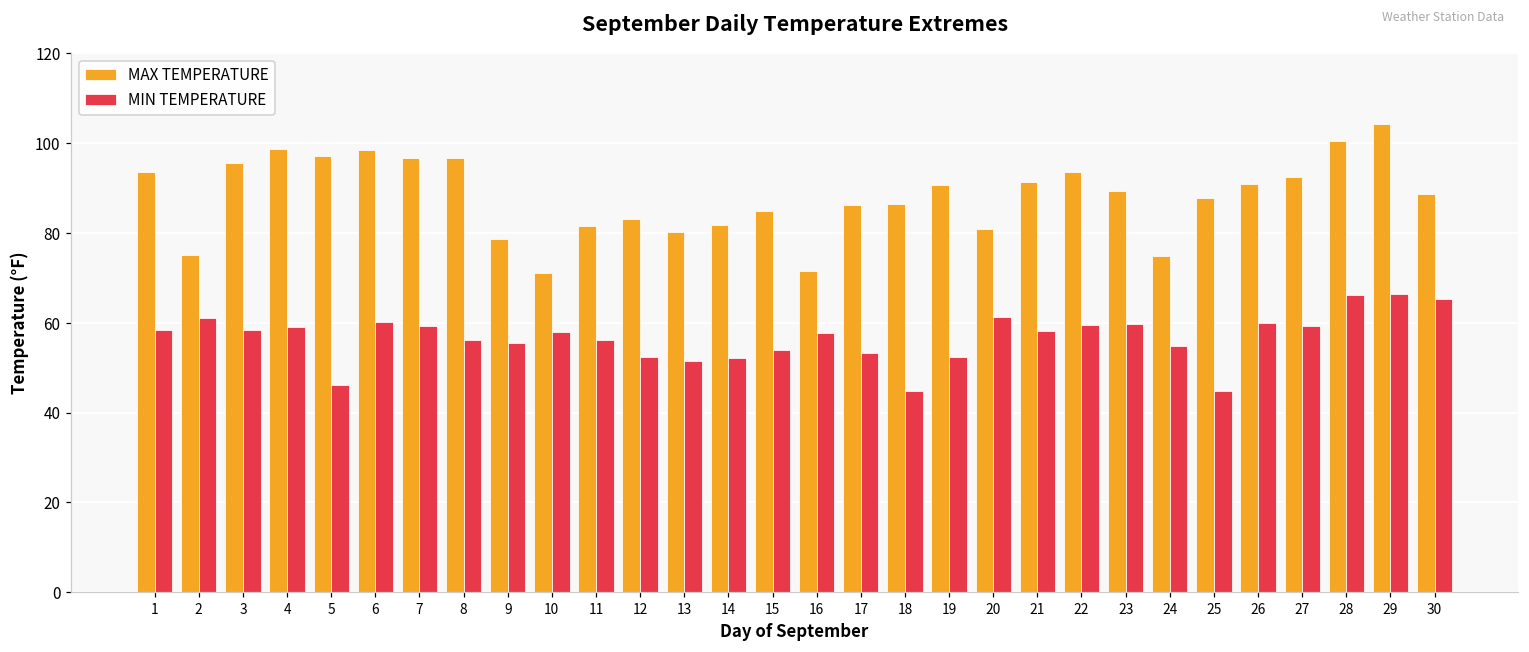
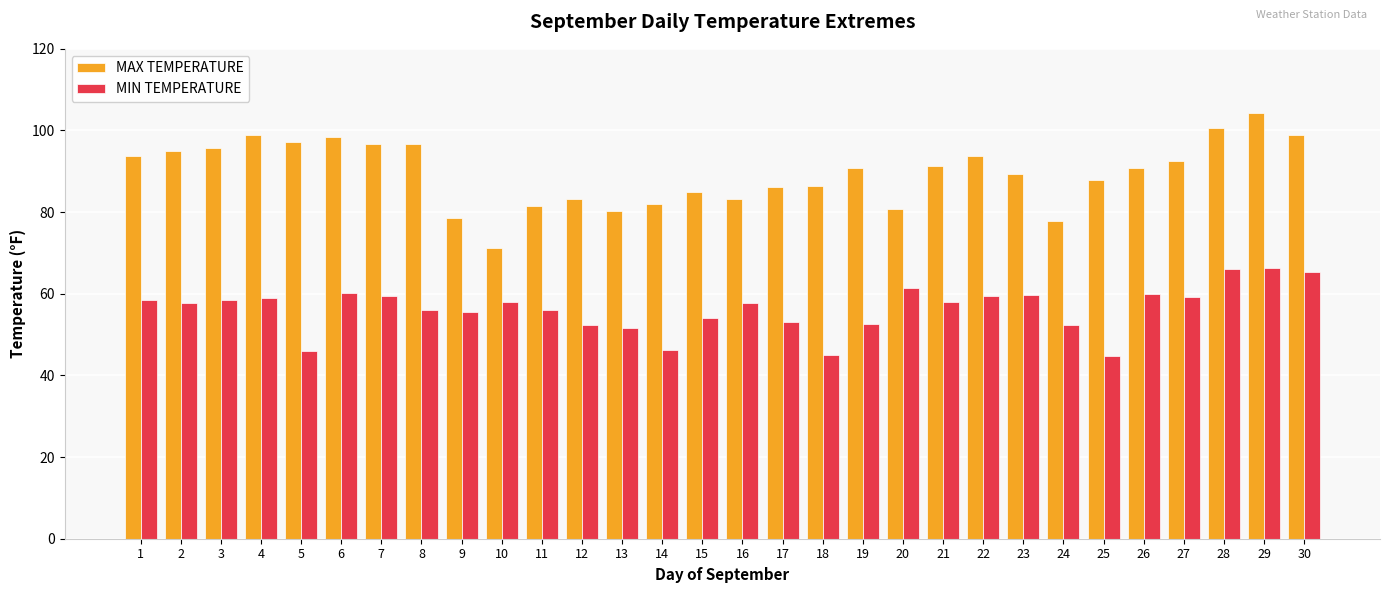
MAX TEMPERATURE, 2: 75 -> 95
MIN TEMPERATURE, 2: 61 -> 58
MIN TEMPERATURE, 14: 52 -> 46
MAX TEMPERATURE, 16: 72 -> 83
MAX TEMPERATURE, 24: 75 -> 78
MIN TEMPERATURE, 24: 55 -> 52
MAX TEMPERATURE, 30: 89 -> 99
